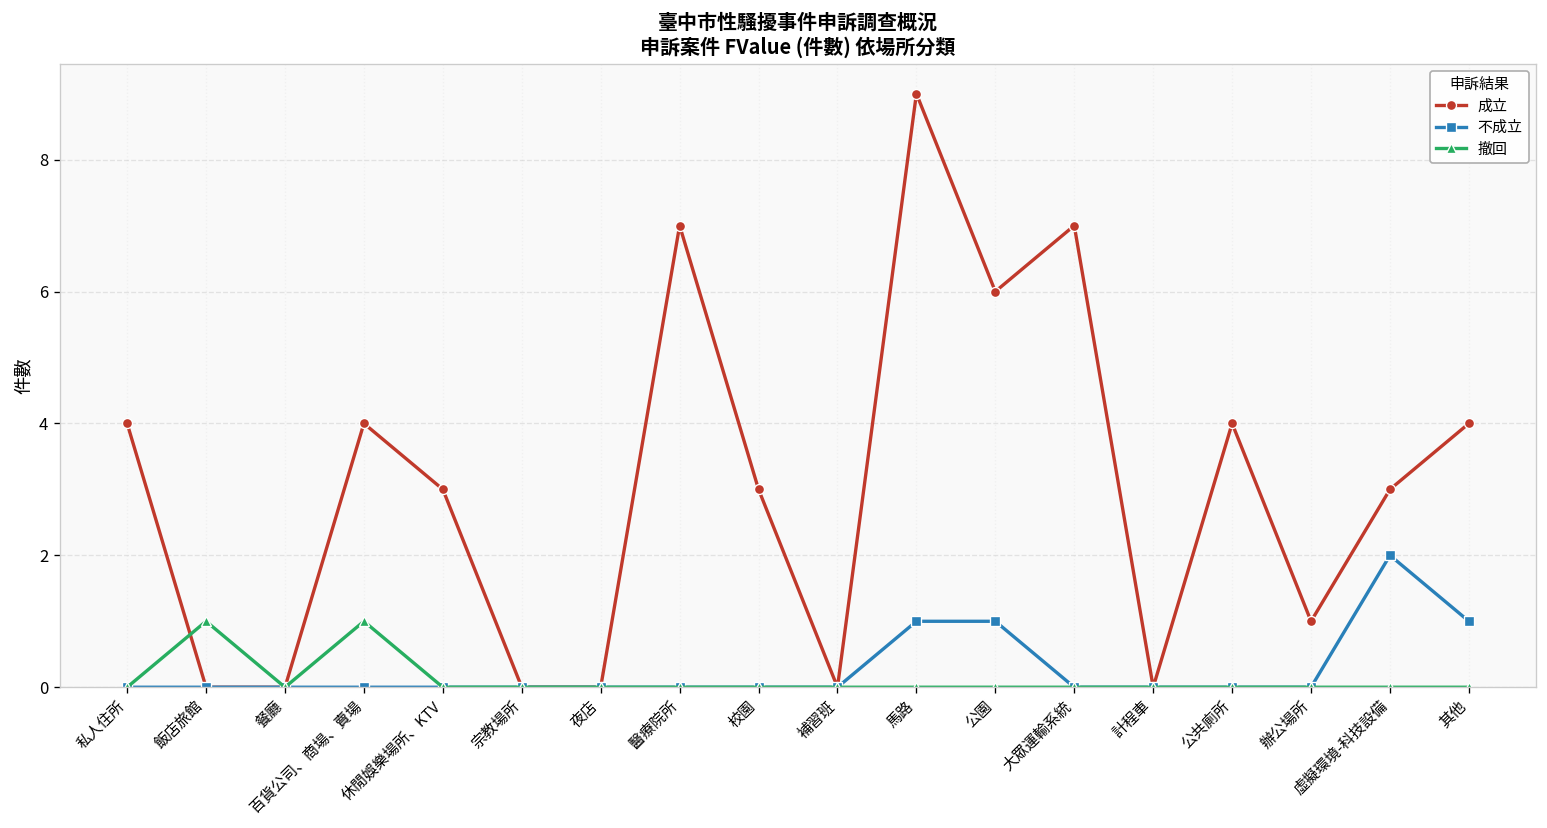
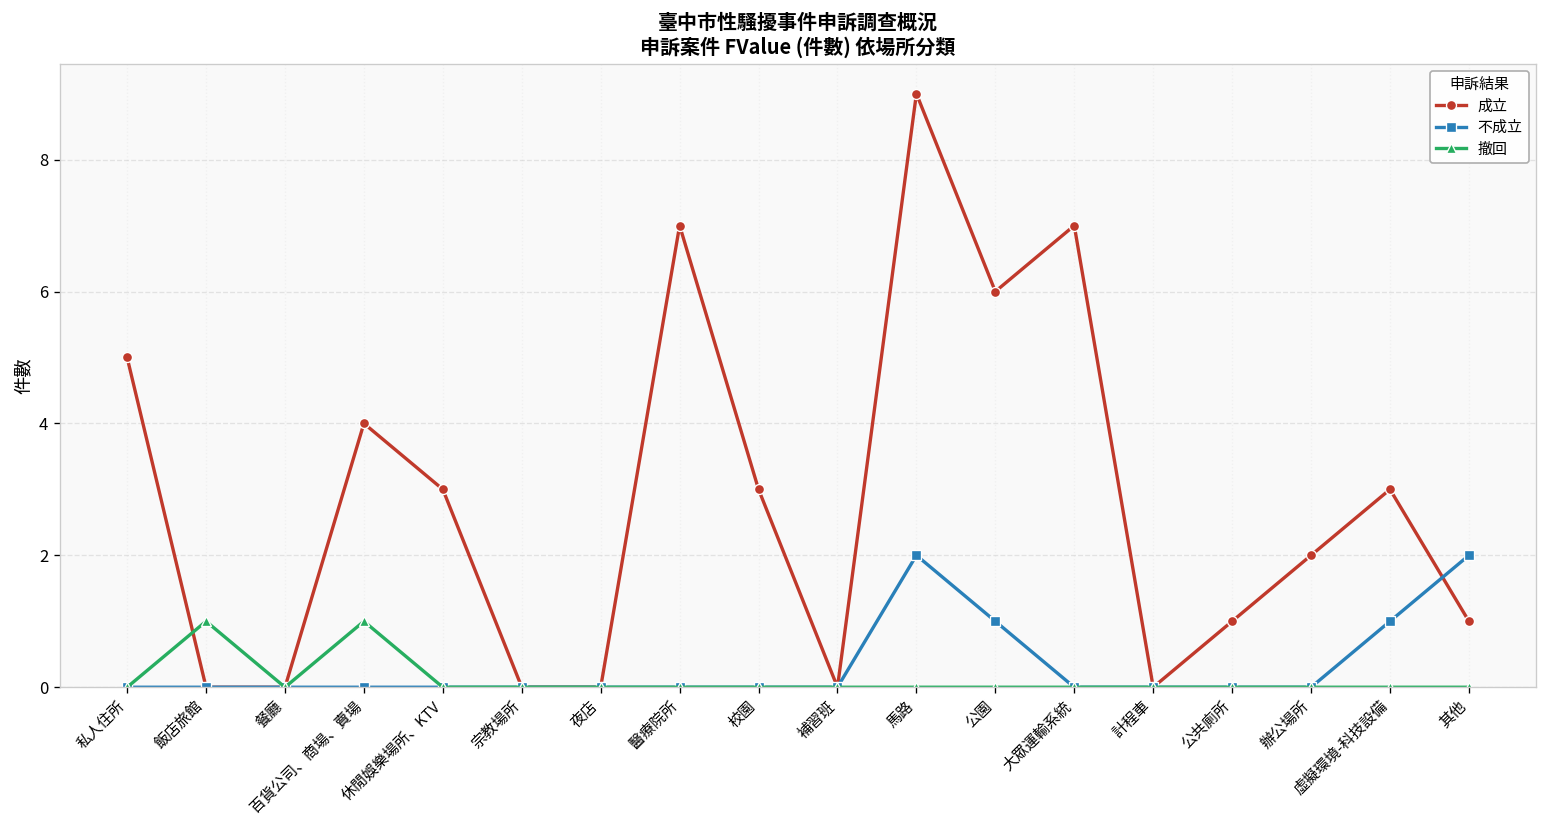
成立, 私人住所: 4 -> 5
不成立, 馬路: 1 -> 2
成立, 公共廁所: 4 -> 1
成立, 辦公場所: 1 -> 2
不成立, 虛擬環境-科技設備: 2 -> 1
成立, 其他: 4 -> 1
不成立, 其他: 1 -> 2
